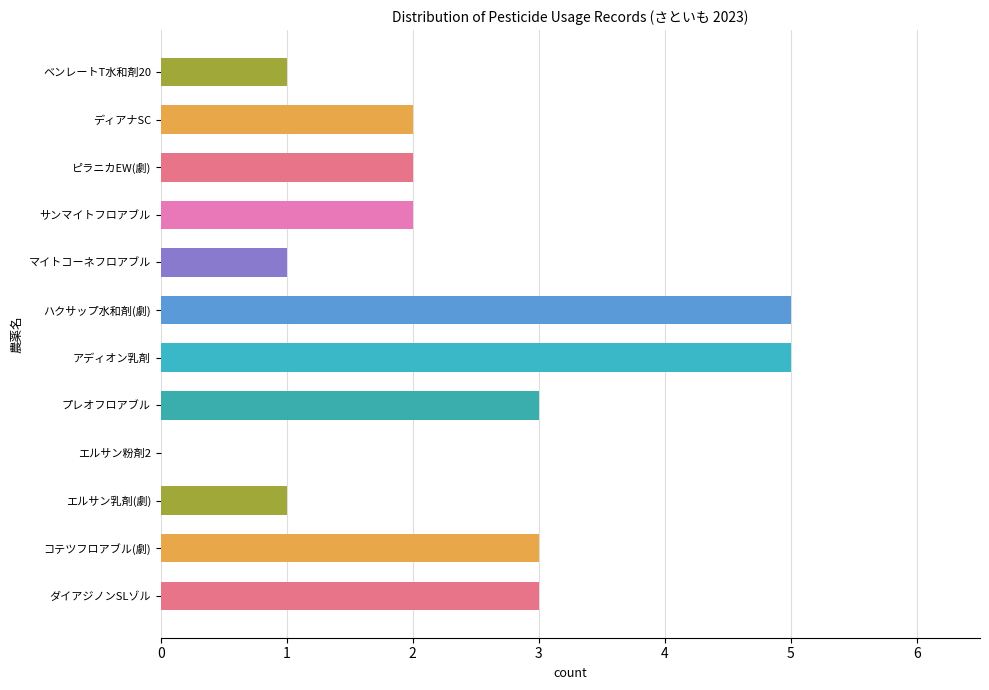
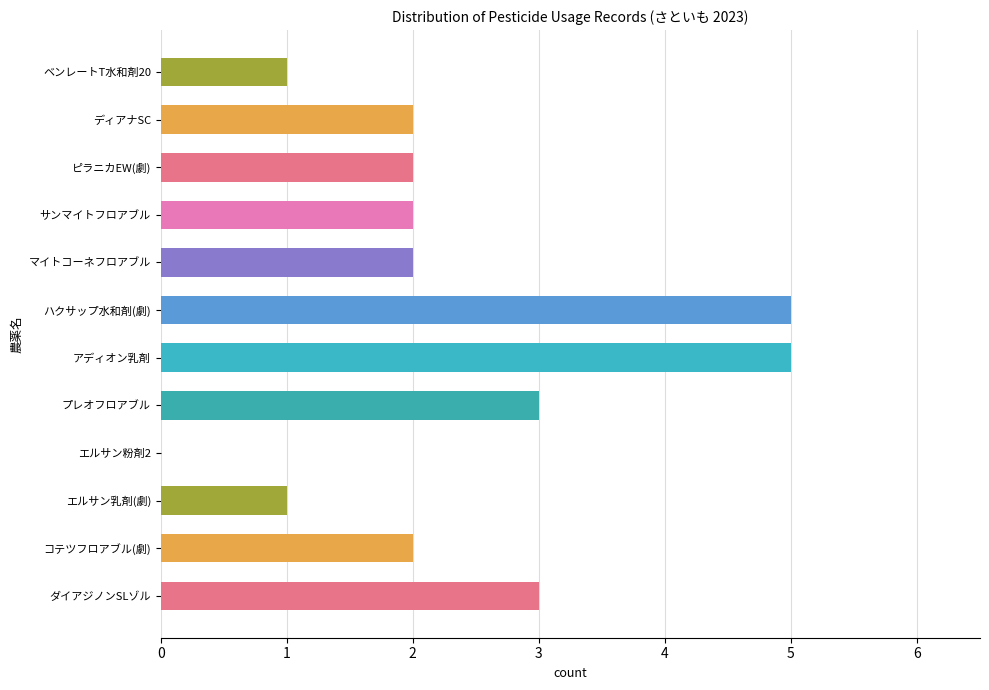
マイトコーネフロアブル: 1 -> 2
コテツフロアブル(劇): 3 -> 2
